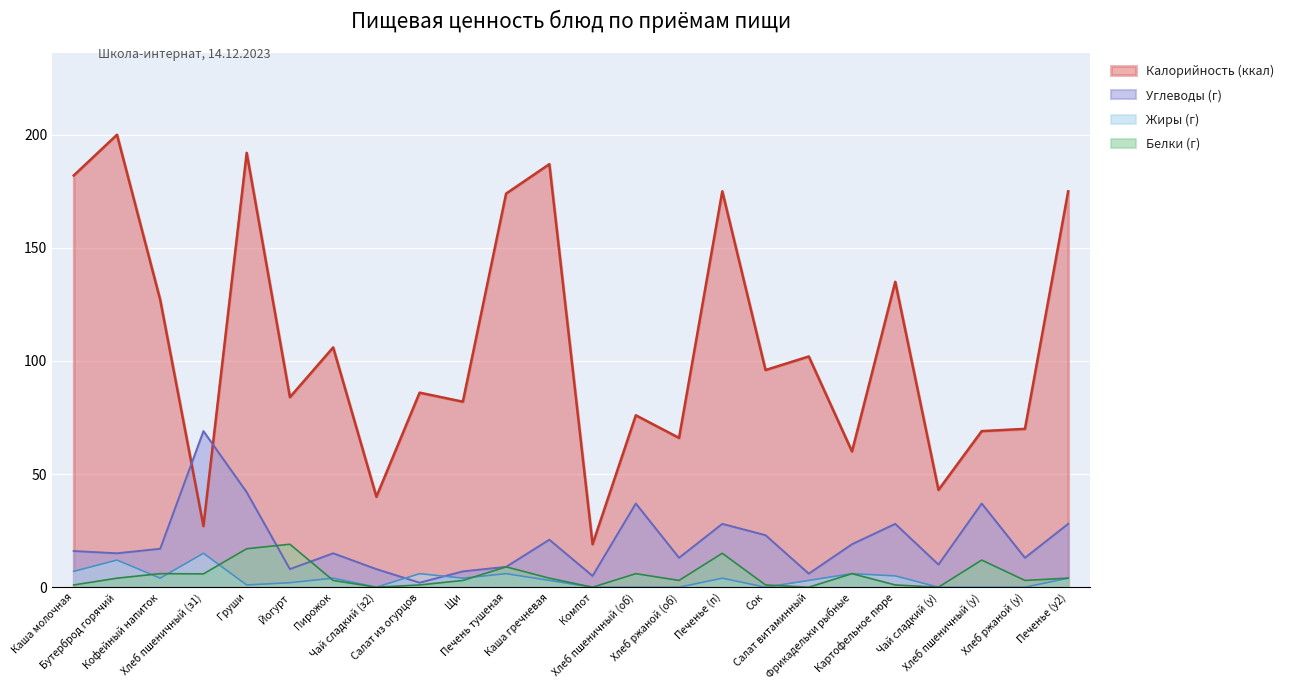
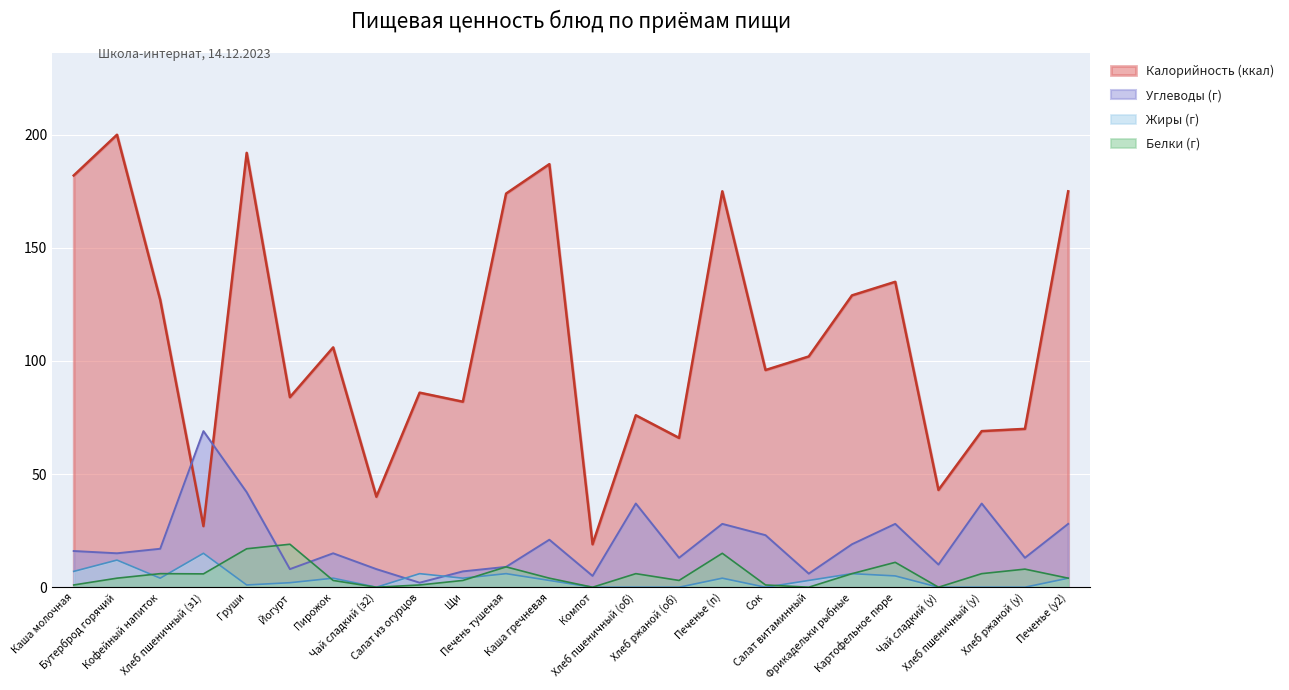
Калорийность (ккал), Фрикадельки рыбные: 60 -> 129
Белки (г), Картофельное пюре: 1 -> 11
Белки (г), Хлеб пшеничный (у): 12 -> 6
Белки (г), Хлеб ржаной (у): 3 -> 8
